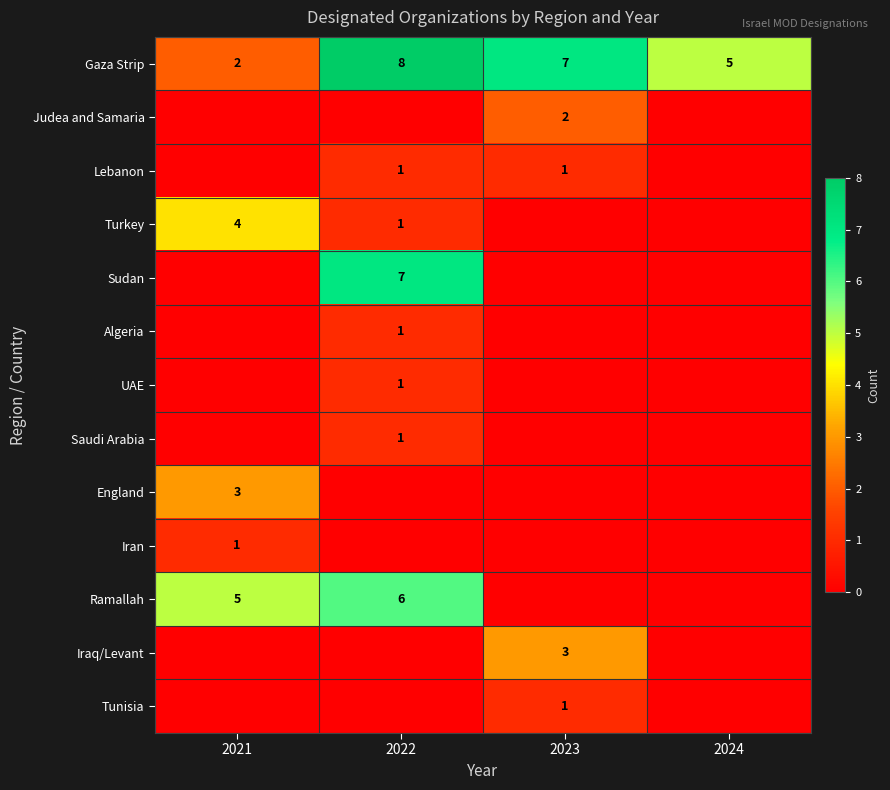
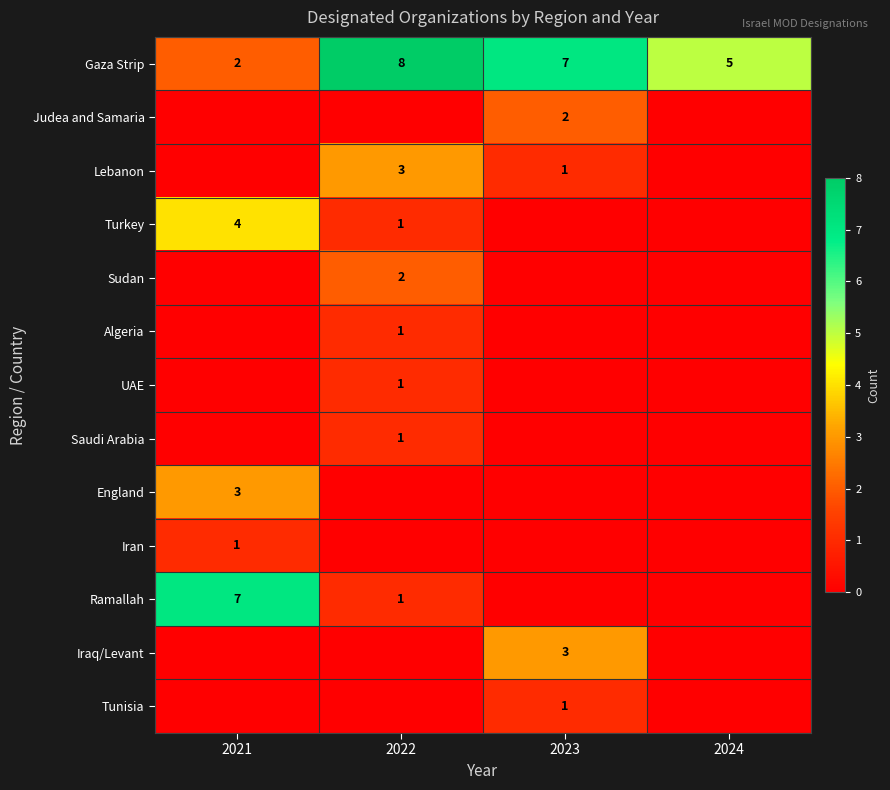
Lebanon, 2022: 1 -> 3
Sudan, 2022: 7 -> 2
Ramallah, 2021: 5 -> 7
Ramallah, 2022: 6 -> 1
